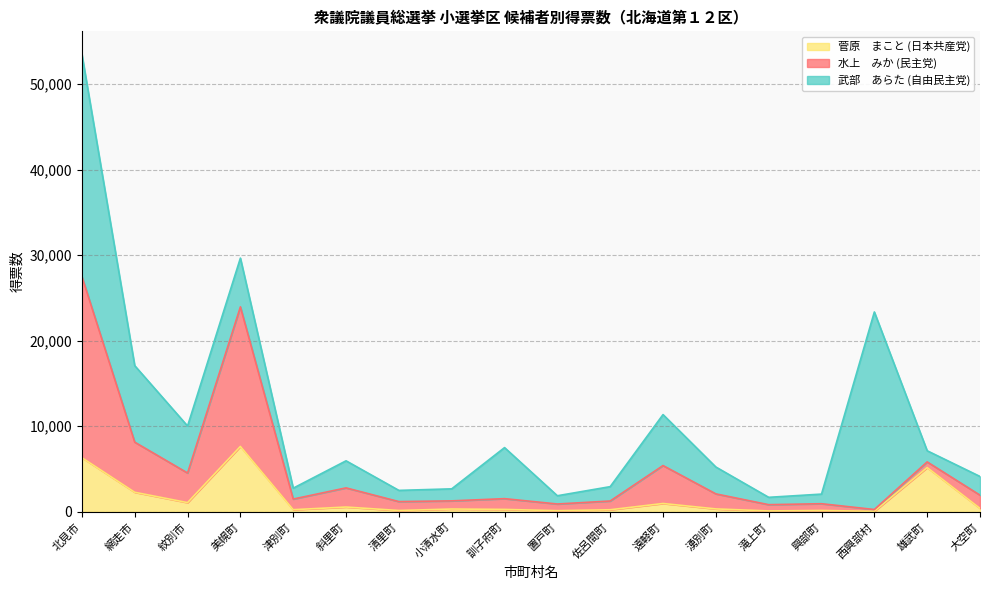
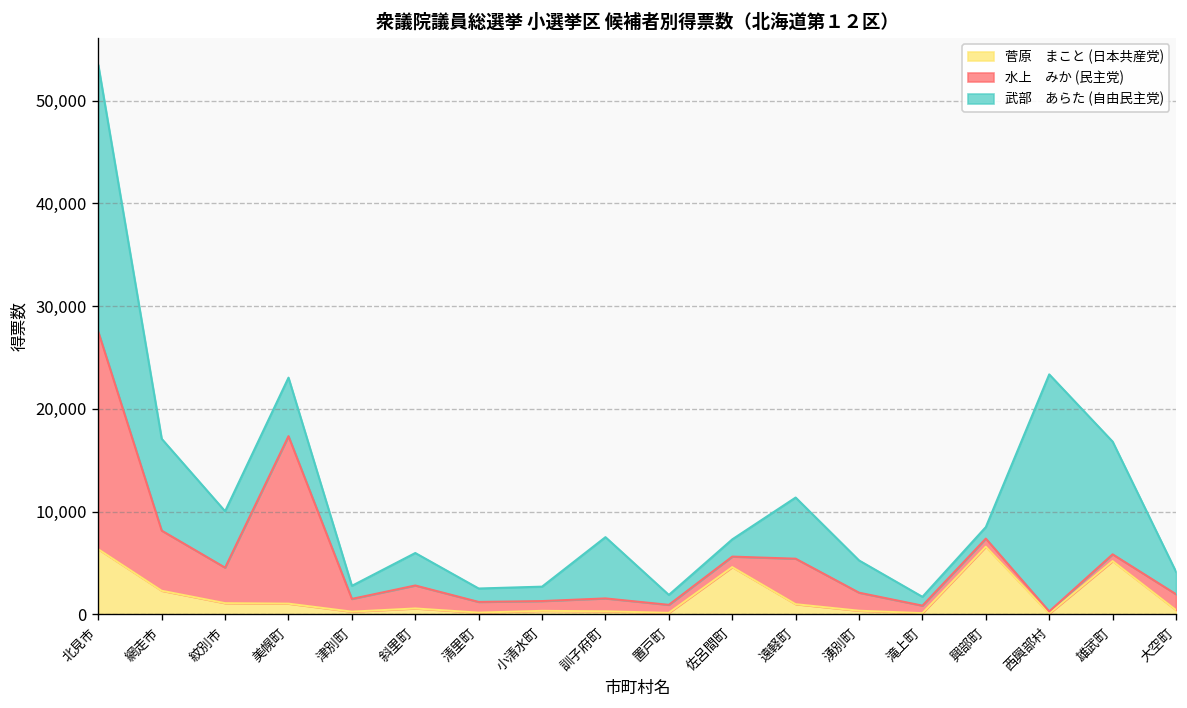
菅原 まこと (日本共産党), 美幌町: 8,000 -> 1,000
菅原 まこと (日本共産党), 佐呂間町: 0 -> 5,000
菅原 まこと (日本共産党), 興部町: 0 -> 7,000
武部 あらた (自由民主党), 雄武町: 1,000 -> 11,000
